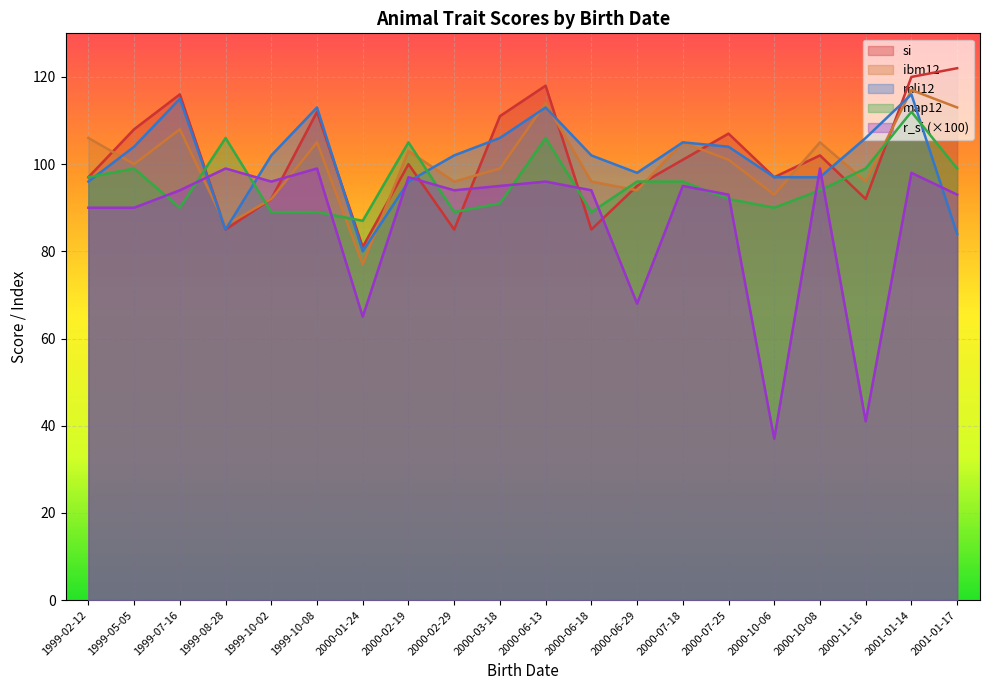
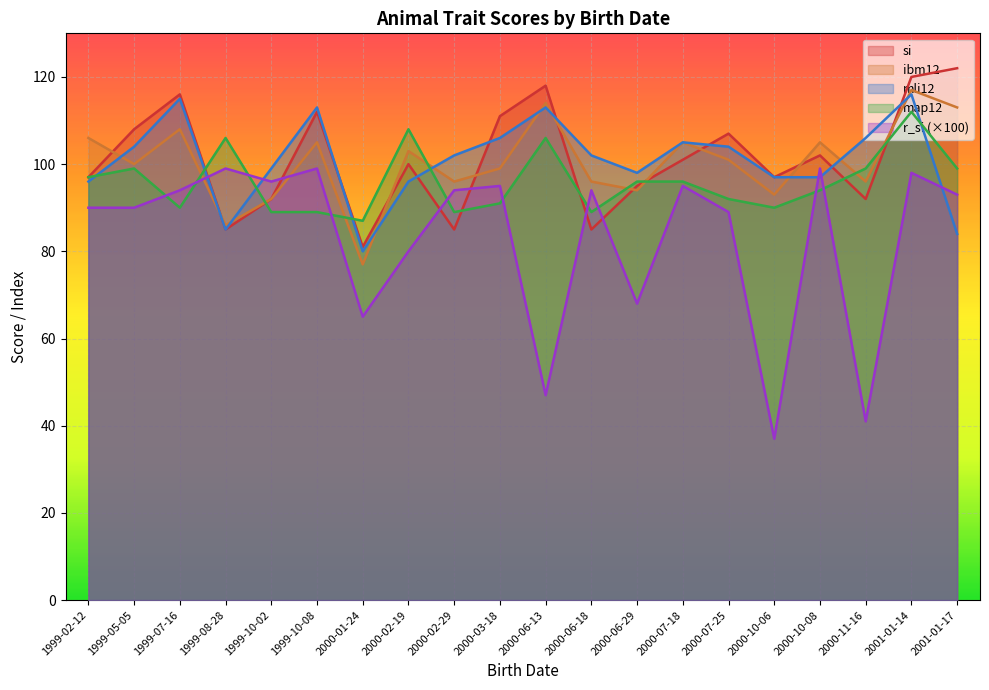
mli12, 1999-10-02: 102 -> 99
map12, 2000-02-19: 105 -> 108
r_si (×100), 2000-02-19: 97 -> 80
r_si (×100), 2000-06-13: 96 -> 47
r_si (×100), 2000-07-25: 93 -> 89
